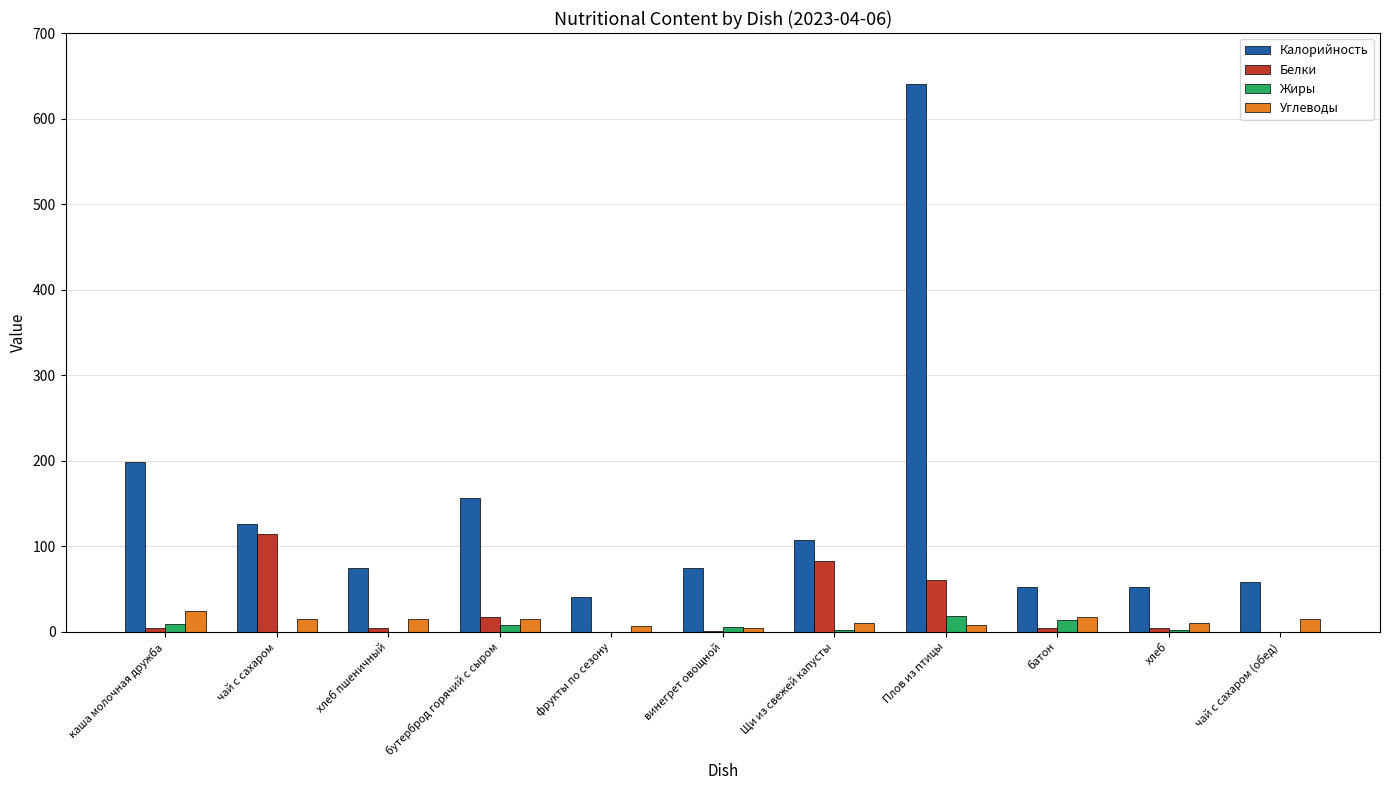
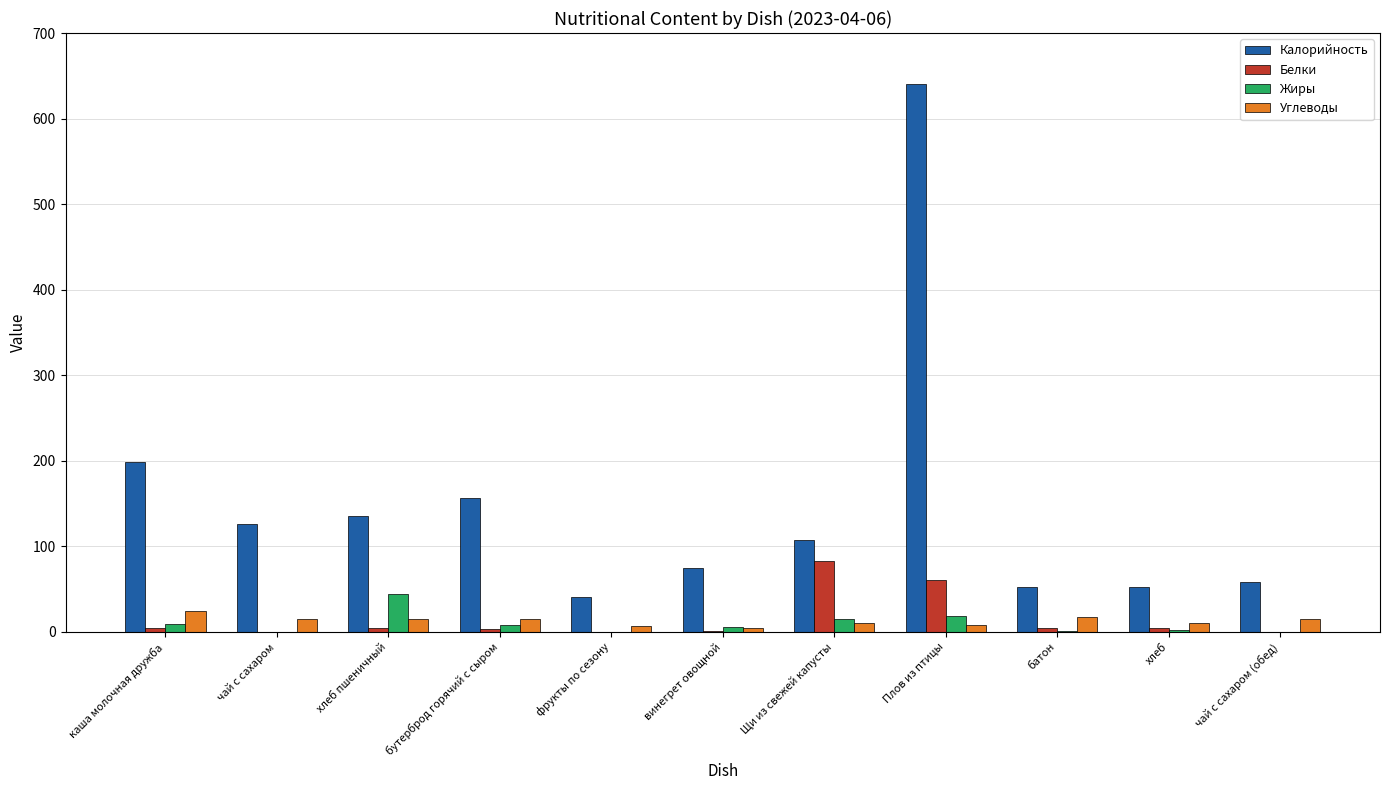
Белки, чай с сахаром: 110 -> 0
Калорийность, хлеб пшеничный: 80 -> 140
Жиры, хлеб пшеничный: 0 -> 40
Белки, бутерброд горячий с сыром: 20 -> 0
Жиры, Щи из свежей капусты: 0 -> 10
Жиры, батон: 10 -> 0
